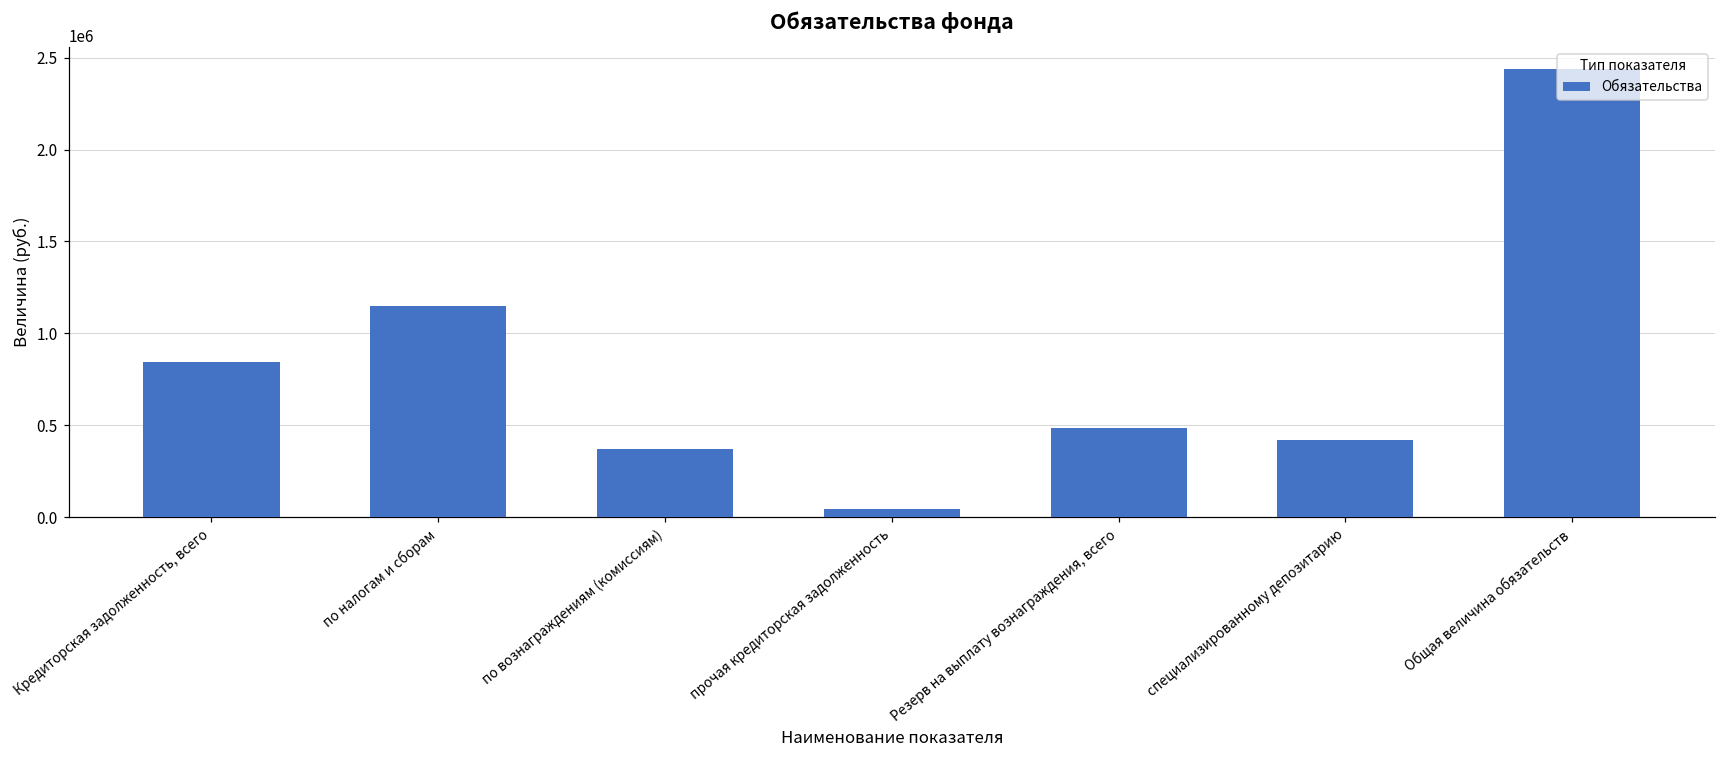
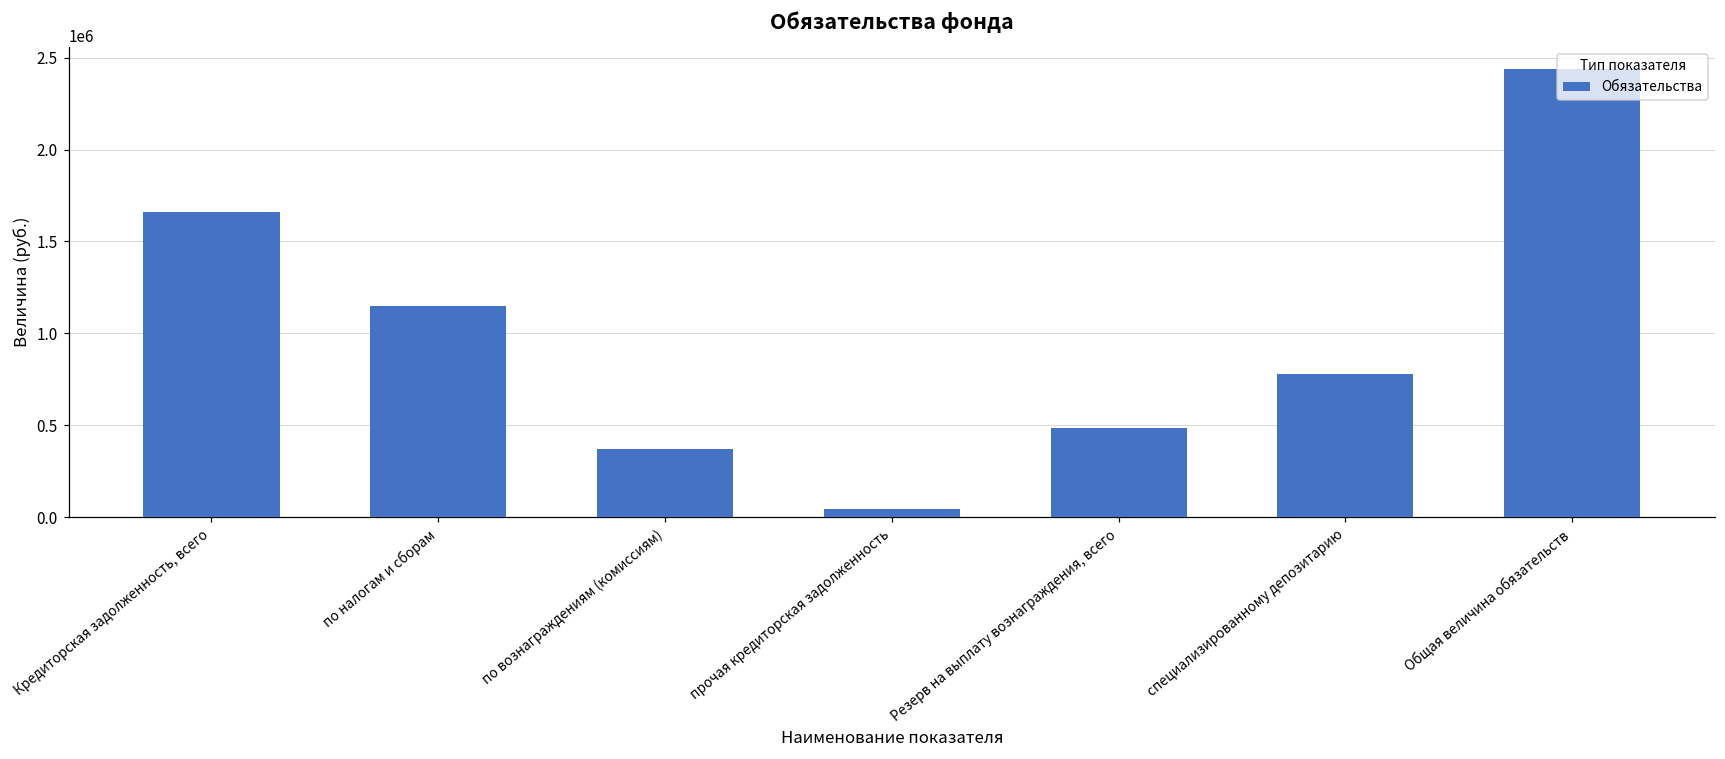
Кредиторская задолженность, всего: 840000 -> 1660000
специализированному депозитарию: 420000 -> 780000
